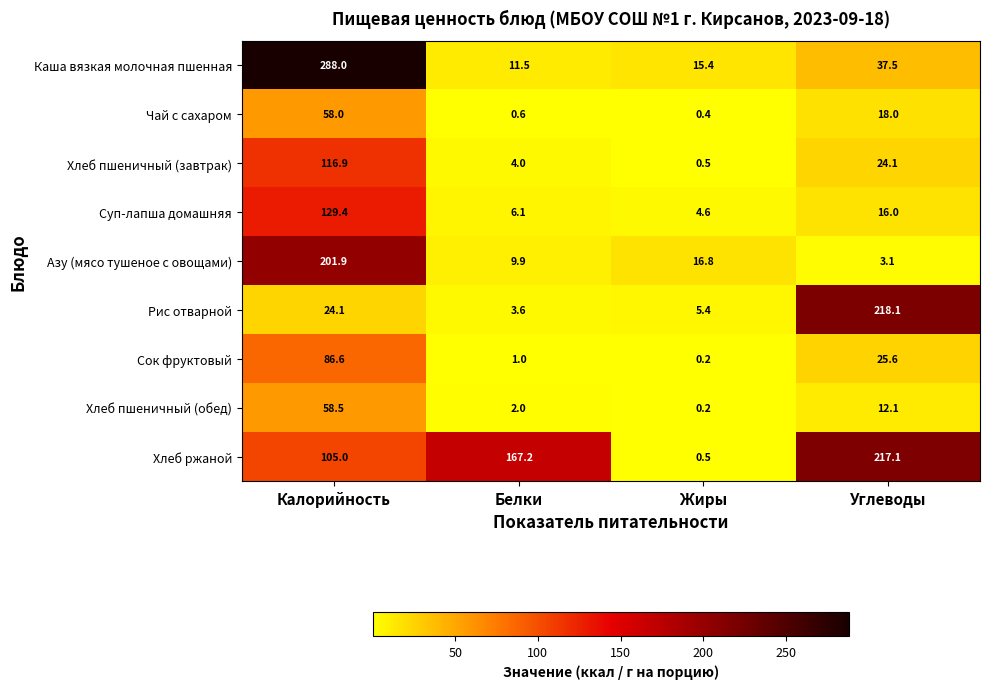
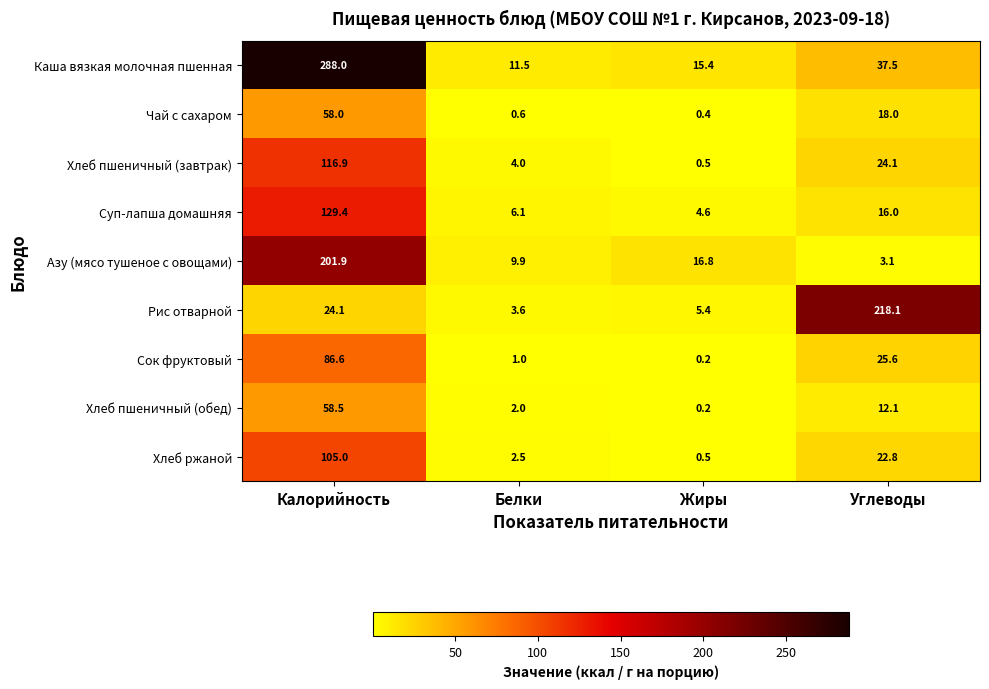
Хлеб ржаной, Белки: 167.2 -> 2.5
Хлеб ржаной, Углеводы: 217.1 -> 22.8
